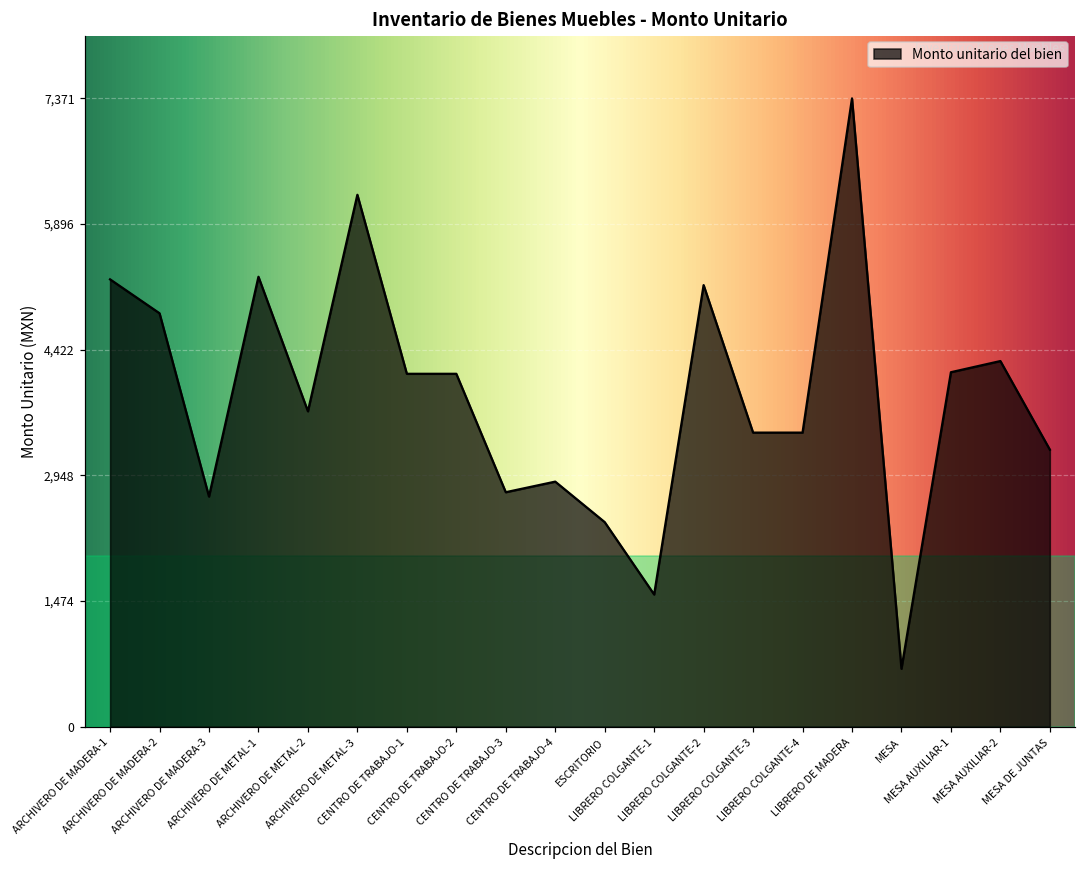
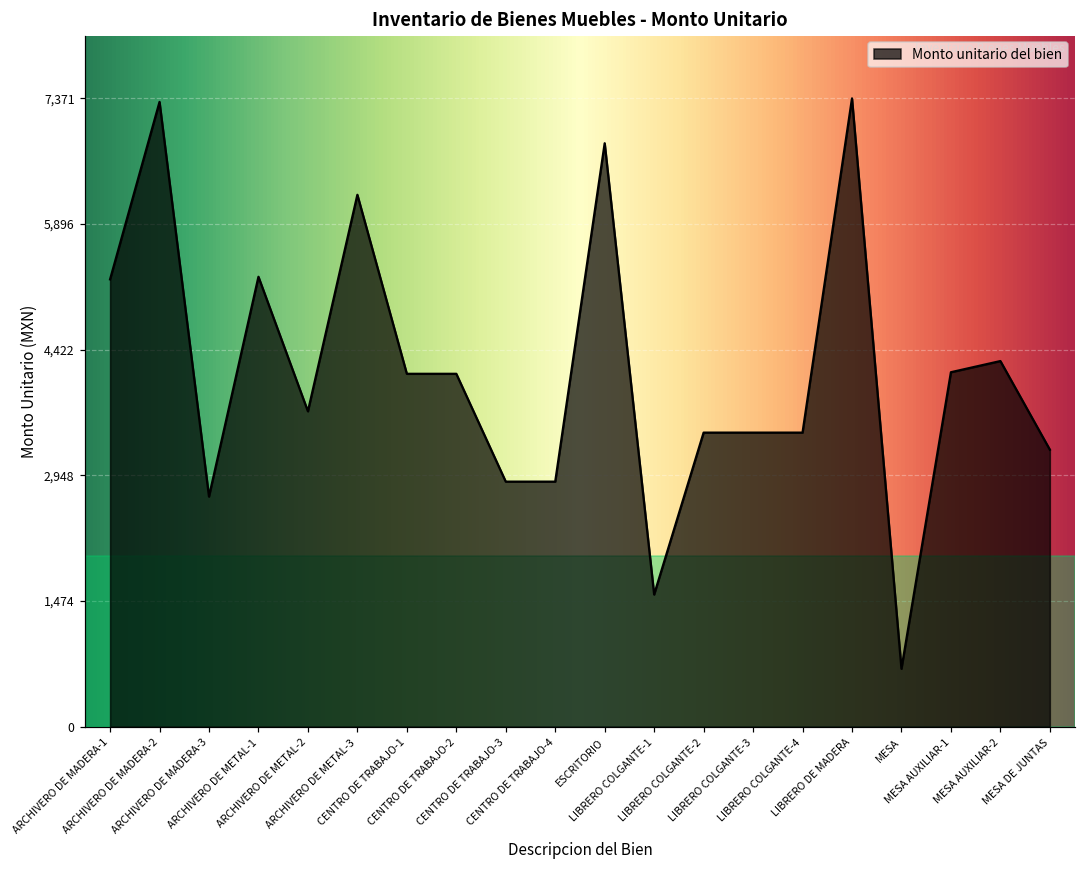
ARCHIVERO DE MADERA-2: 4,900 -> 7,300
CENTRO DE TRABAJO-3: 2,800 -> 2,900
ESCRITORIO: 2,400 -> 6,800
LIBRERO COLGANTE-2: 5,200 -> 3,500
